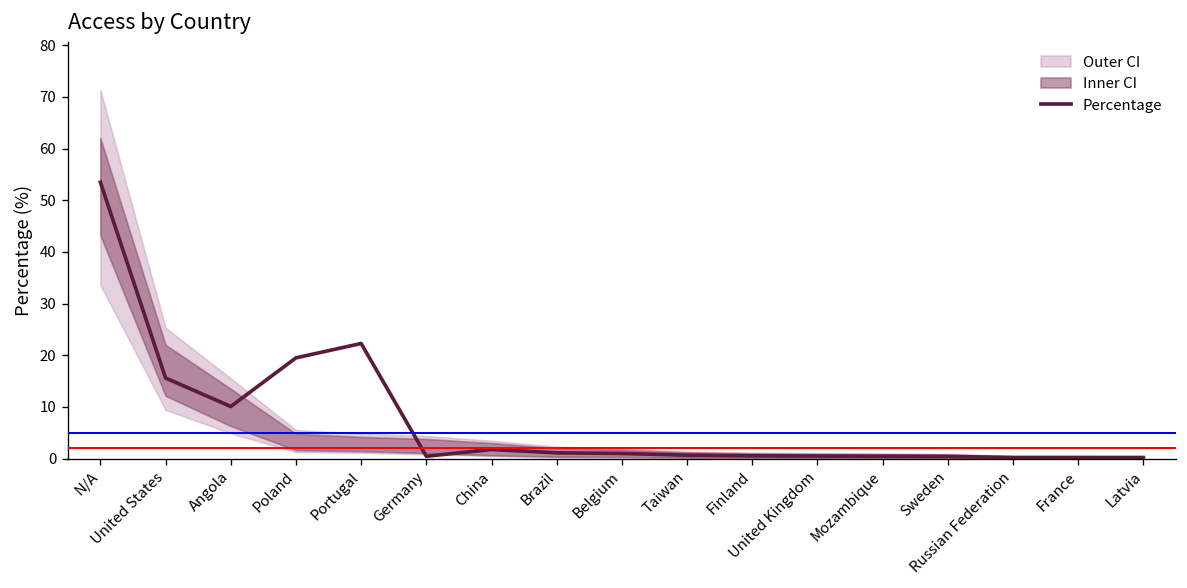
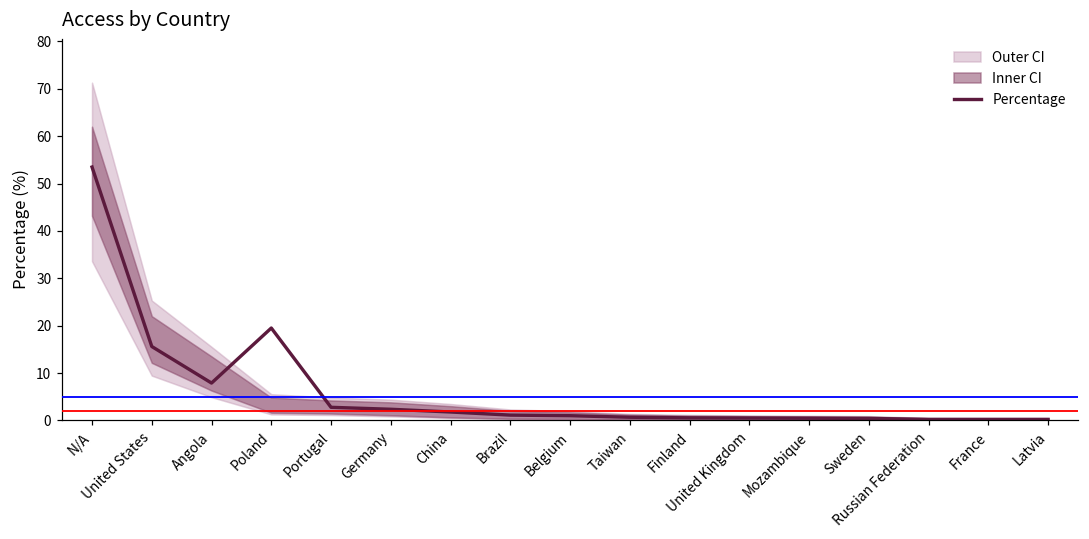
Percentage, Angola: 10 -> 8
Percentage, Portugal: 22 -> 3
Percentage, Germany: 0 -> 2
